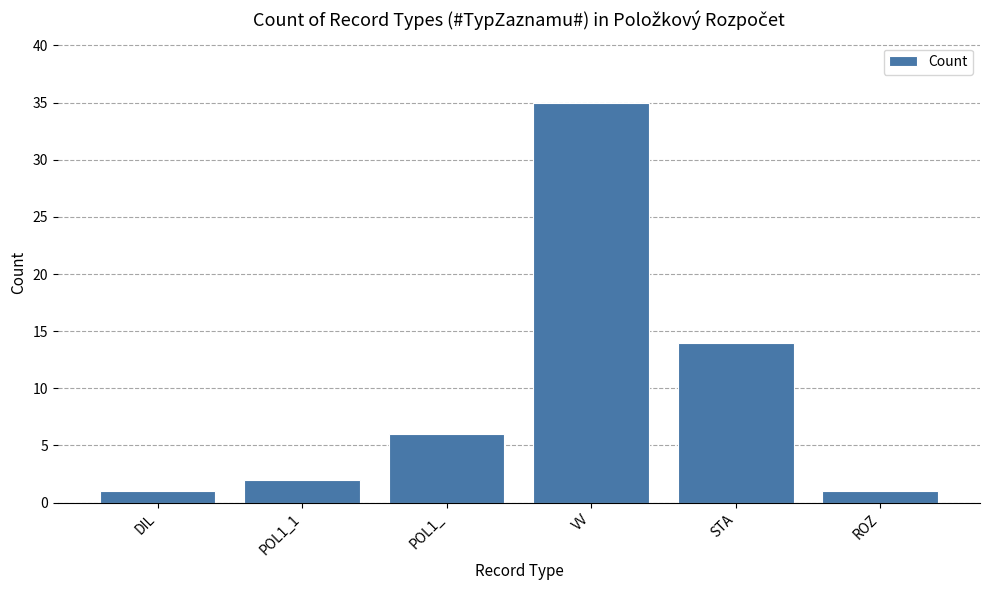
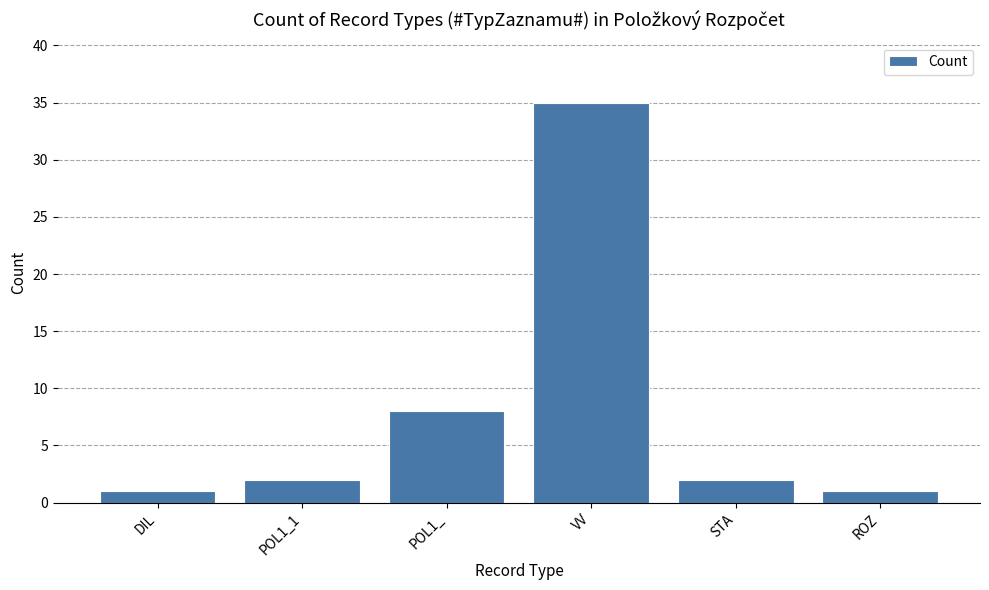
POL1_: 6 -> 8
STA: 14 -> 2
